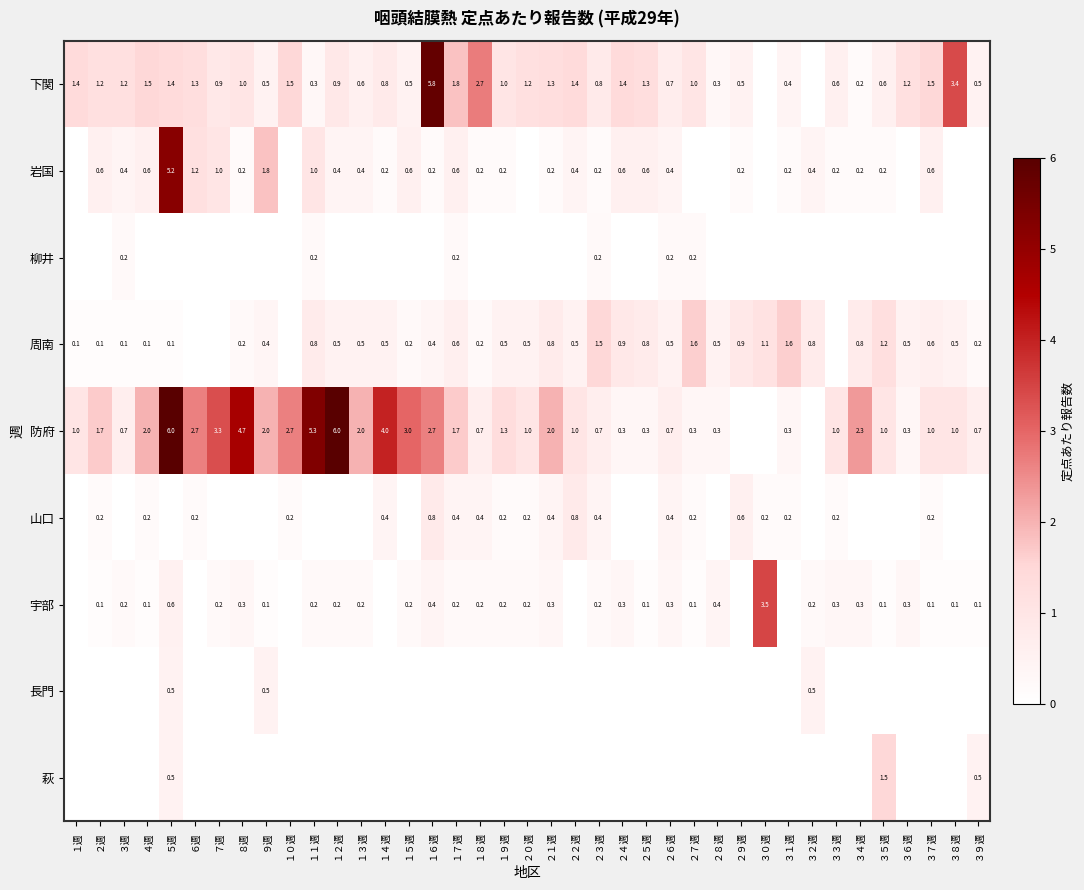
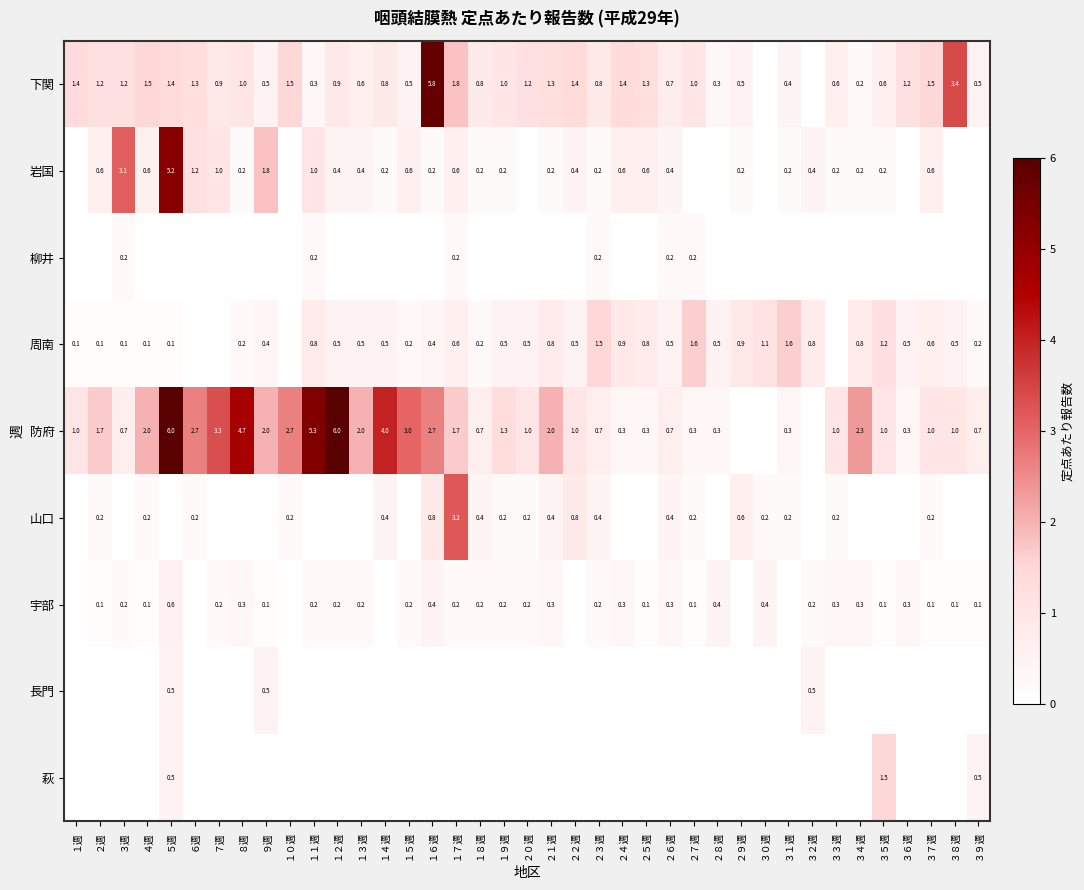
下関, １８週: 2.7 -> 0.8
岩国, ３週: 0.4 -> 3.1
山口, １７週: 0.4 -> 3.2
宇部, ３０週: 3.5 -> 0.4
